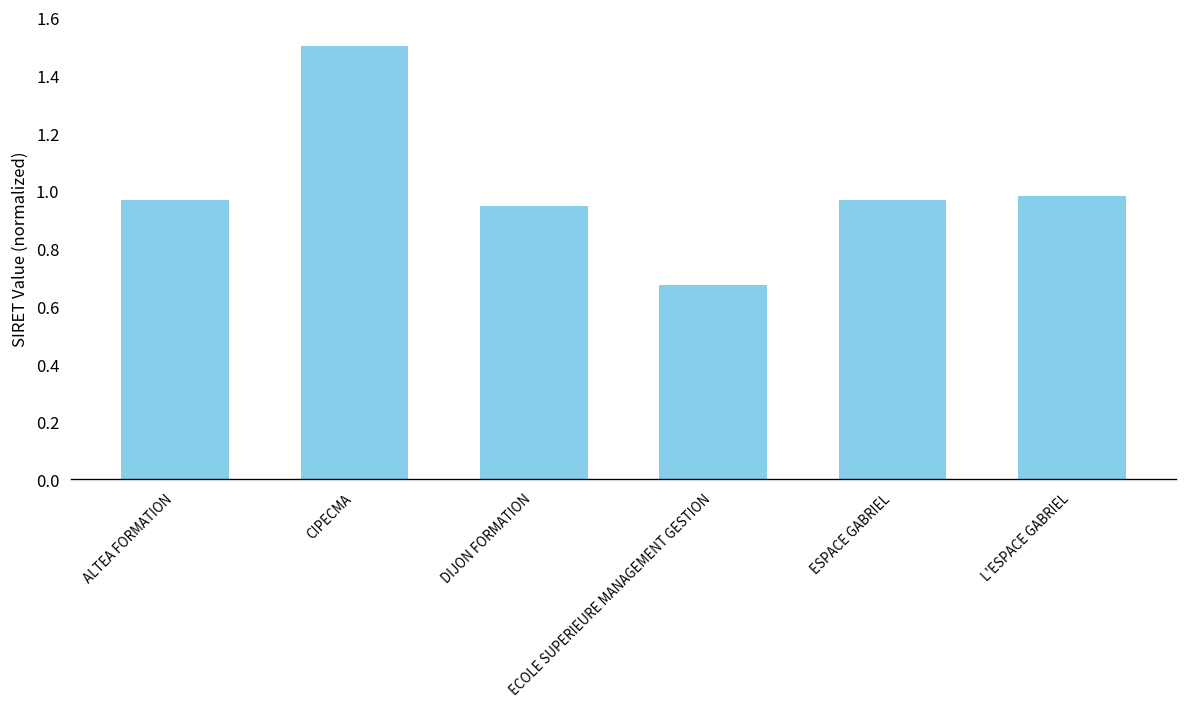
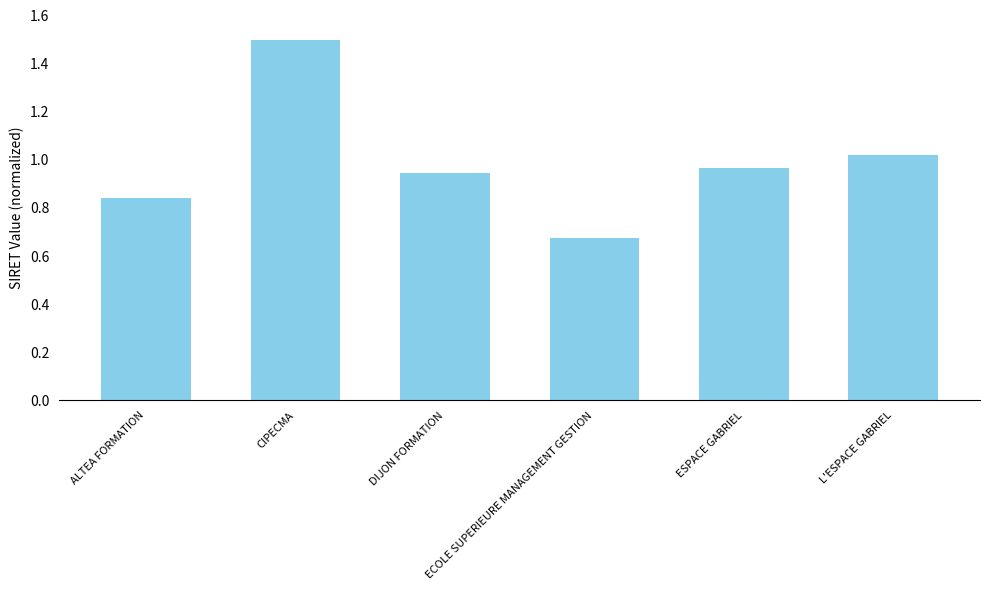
ALTEA FORMATION: 0.97 -> 0.84
L'ESPACE GABRIEL: 0.98 -> 1.02
